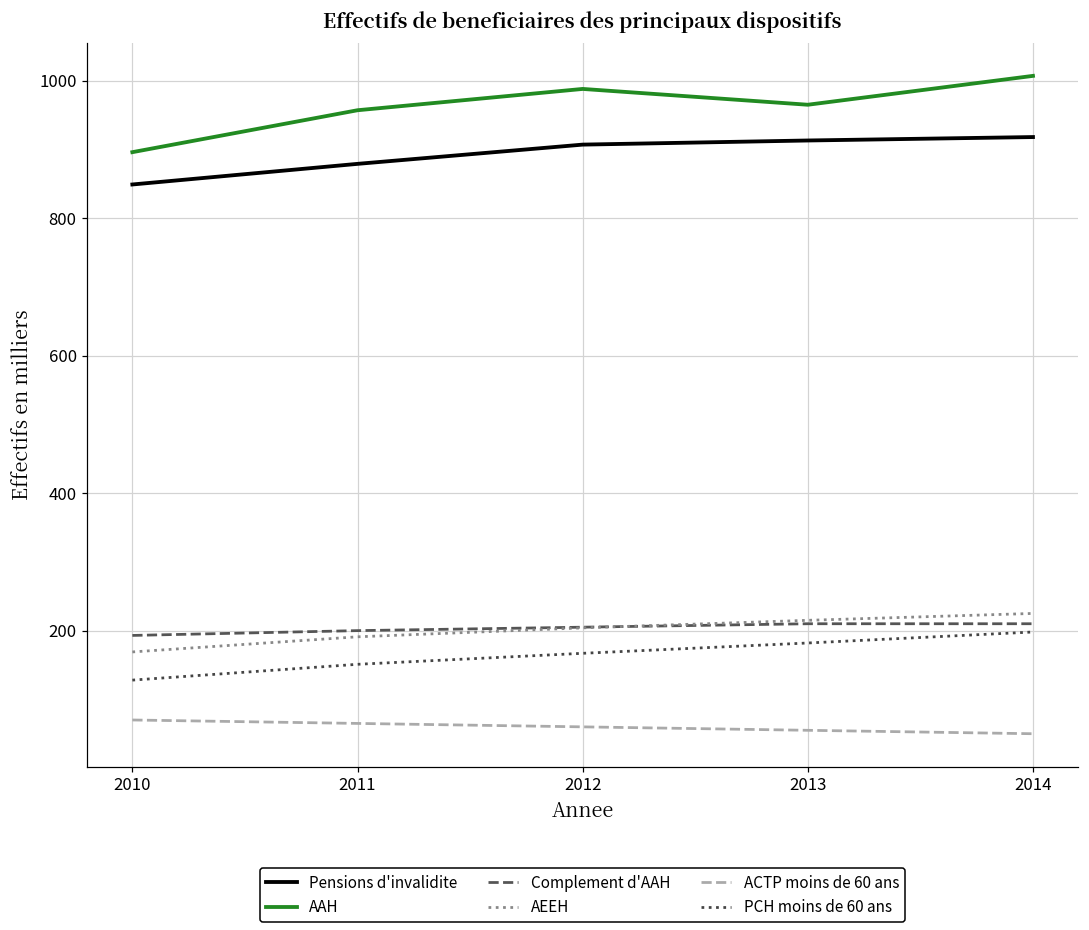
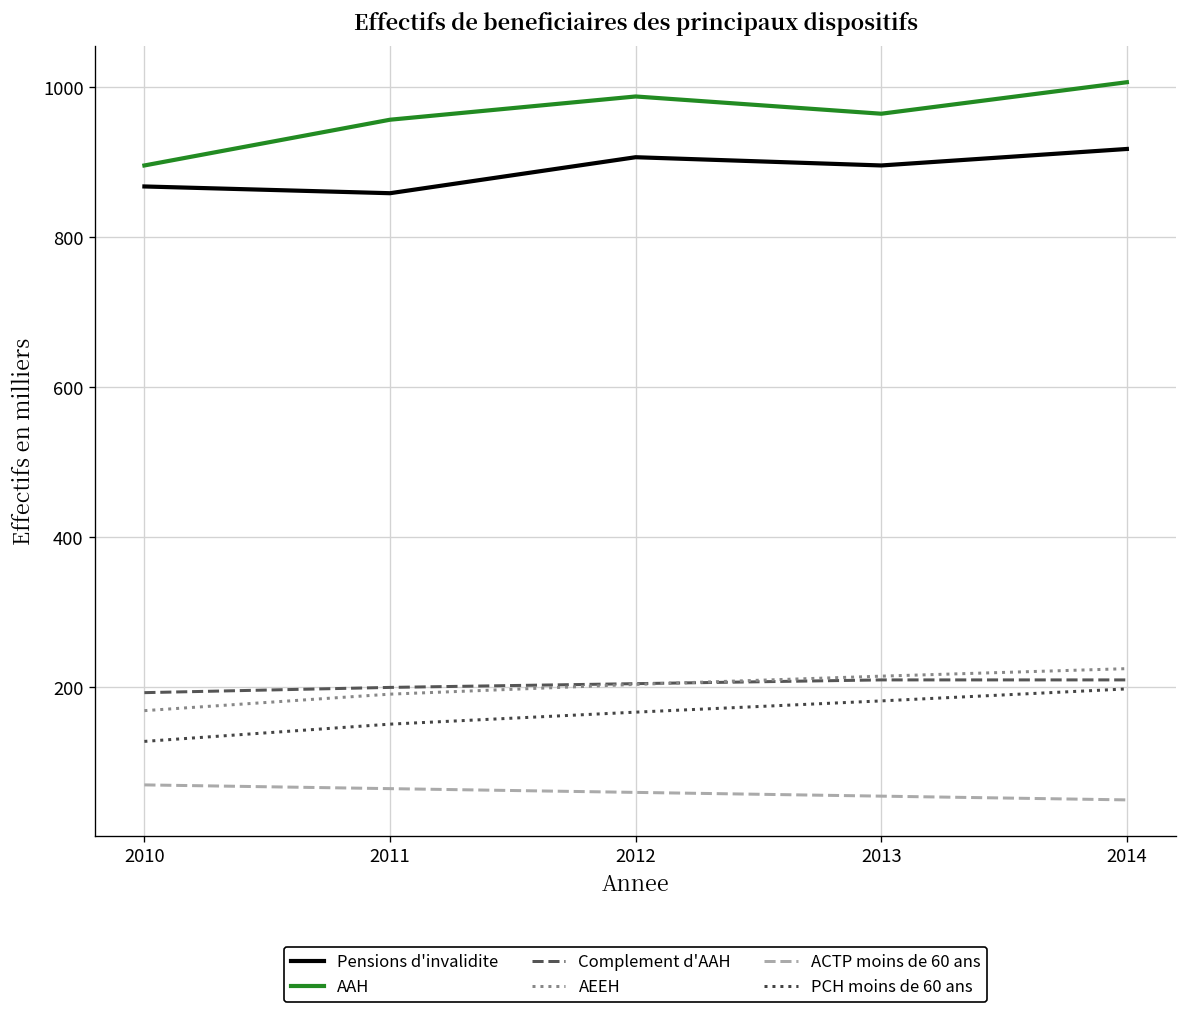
Pensions d'invalidite, 2010: 850 -> 870
Pensions d'invalidite, 2011: 880 -> 860
Pensions d'invalidite, 2013: 910 -> 900
